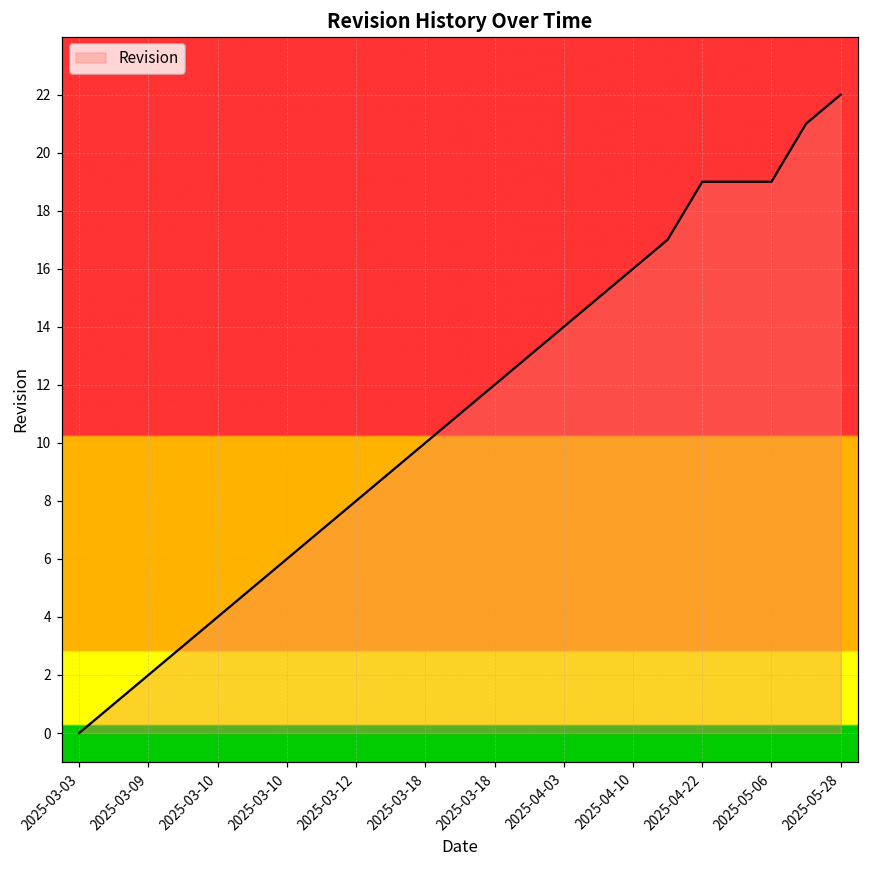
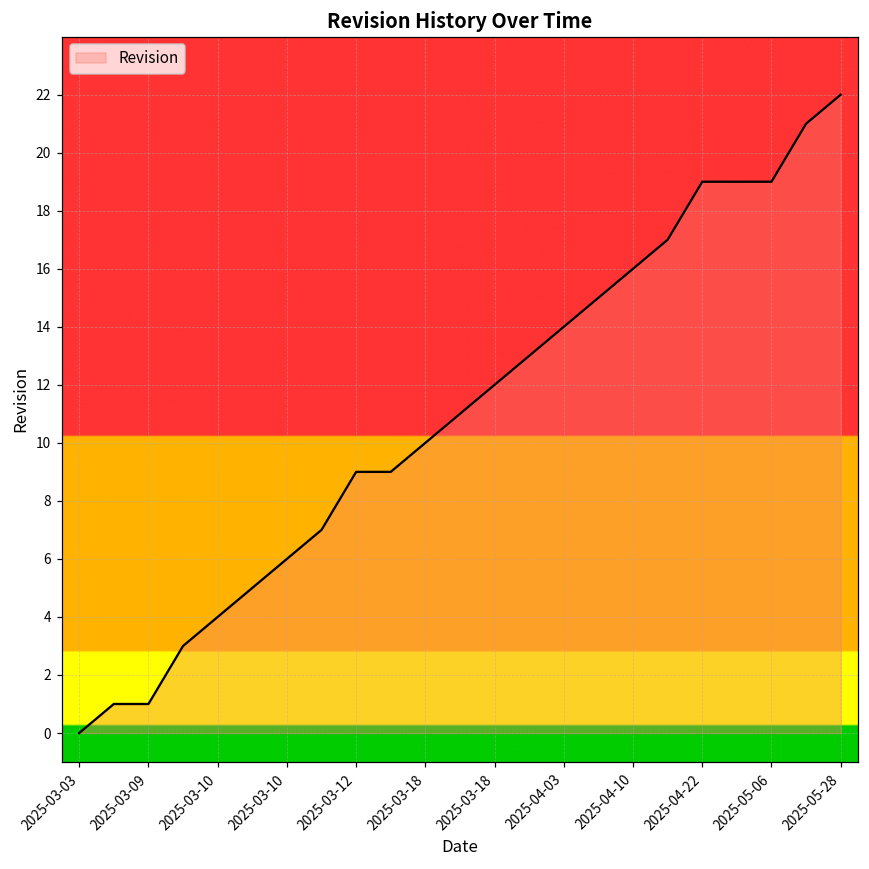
2025-03-09: 2 -> 1
2025-03-12: 8 -> 9
